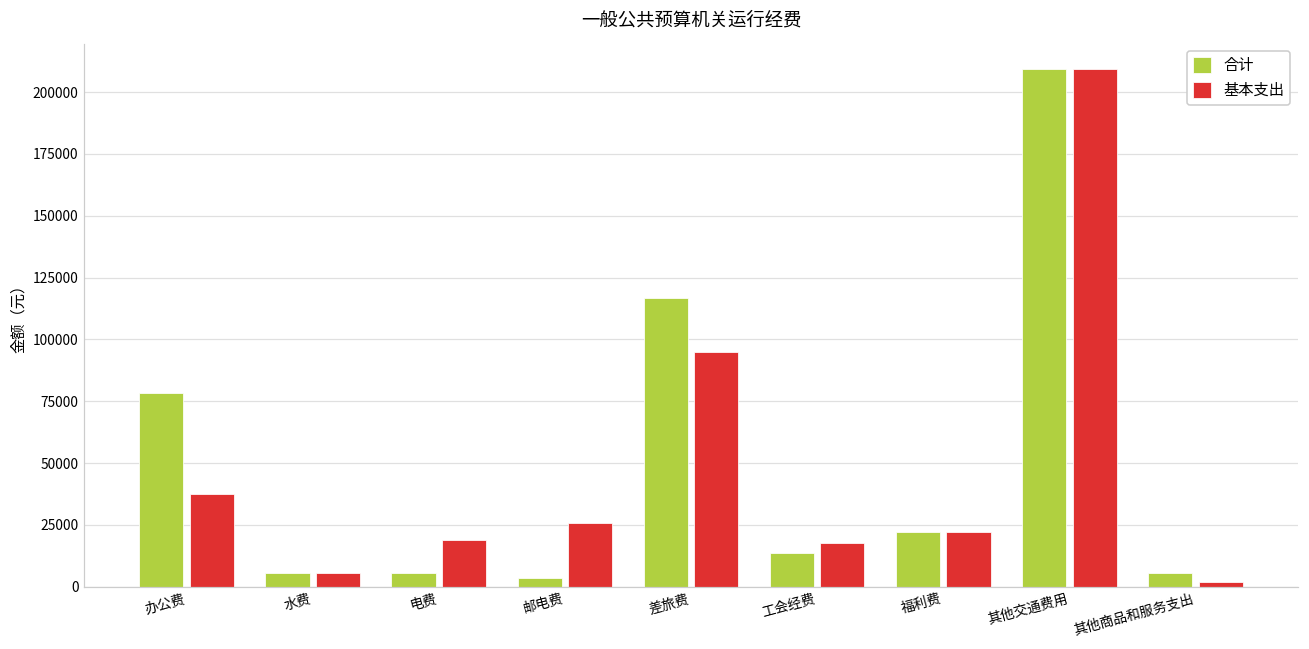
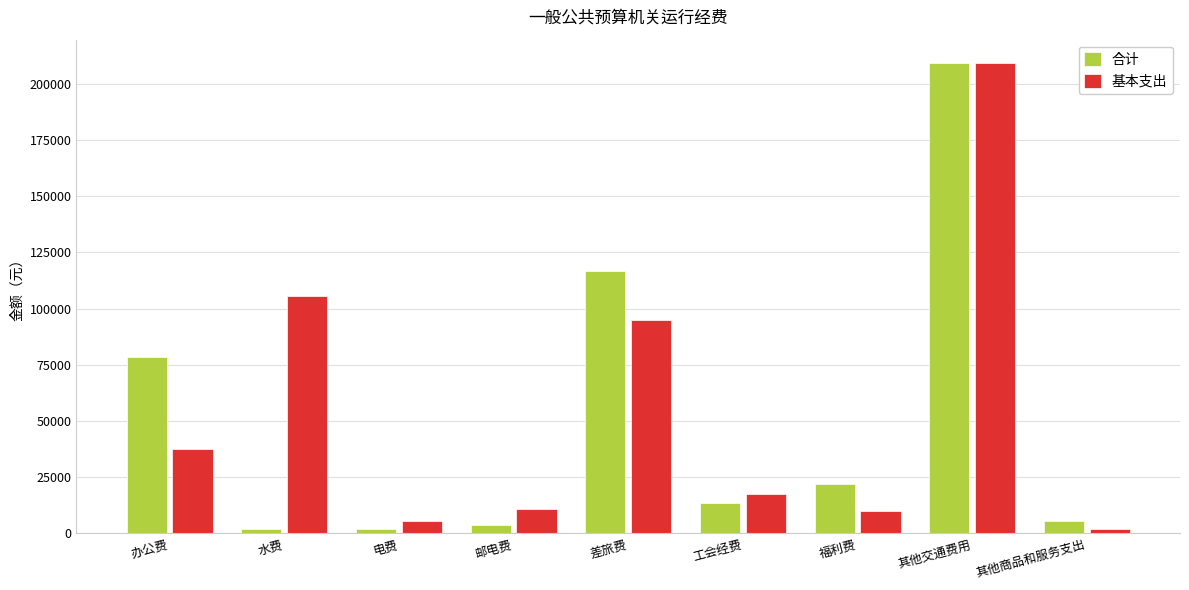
合计, 水费: 5000 -> 2000
基本支出, 水费: 5000 -> 105000
合计, 电费: 5000 -> 2000
基本支出, 电费: 19000 -> 5000
基本支出, 邮电费: 26000 -> 11000
基本支出, 福利费: 22000 -> 10000
